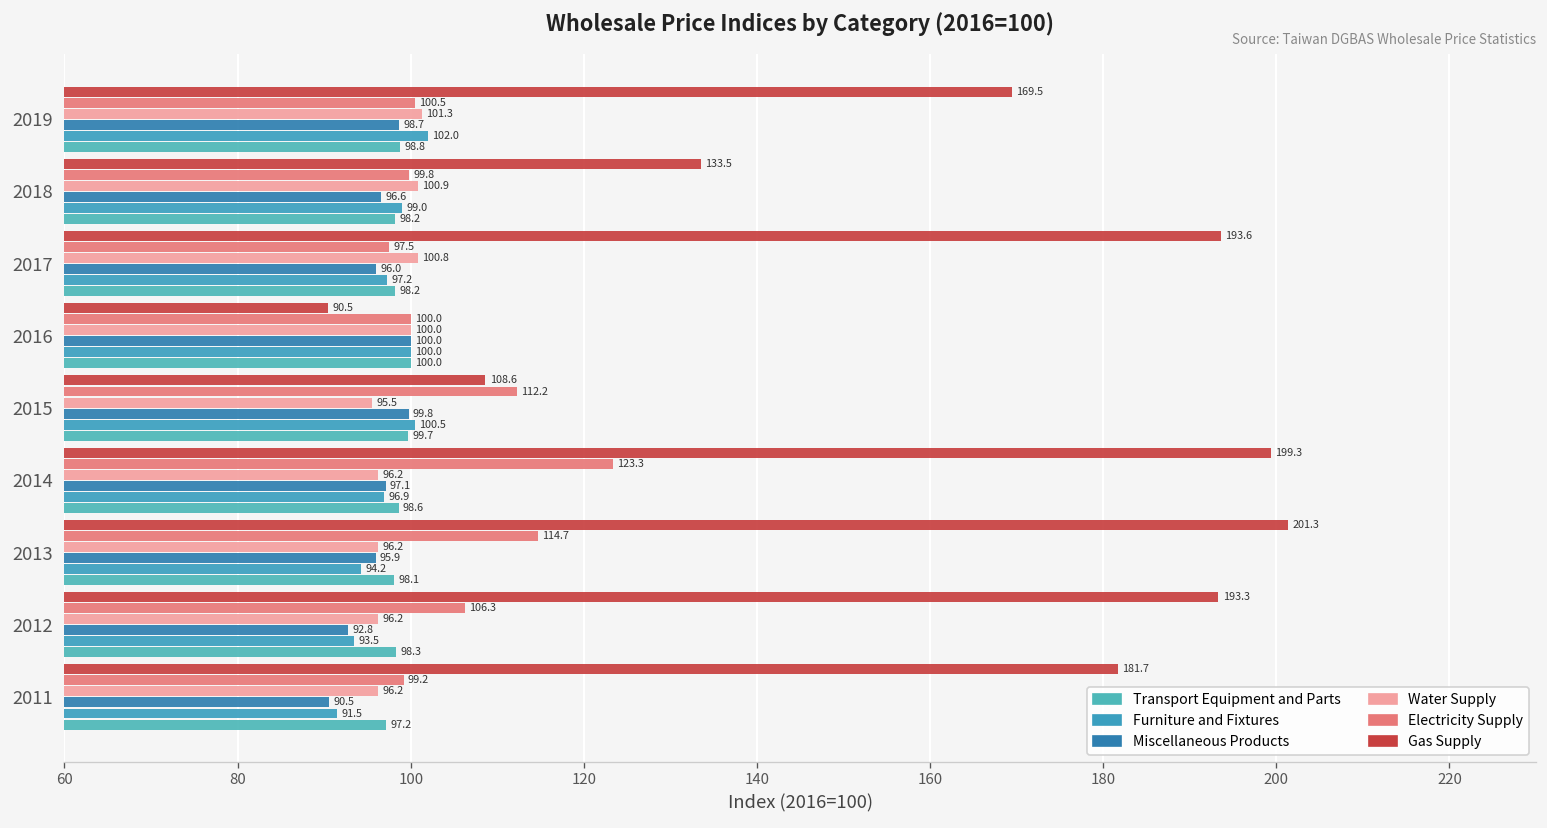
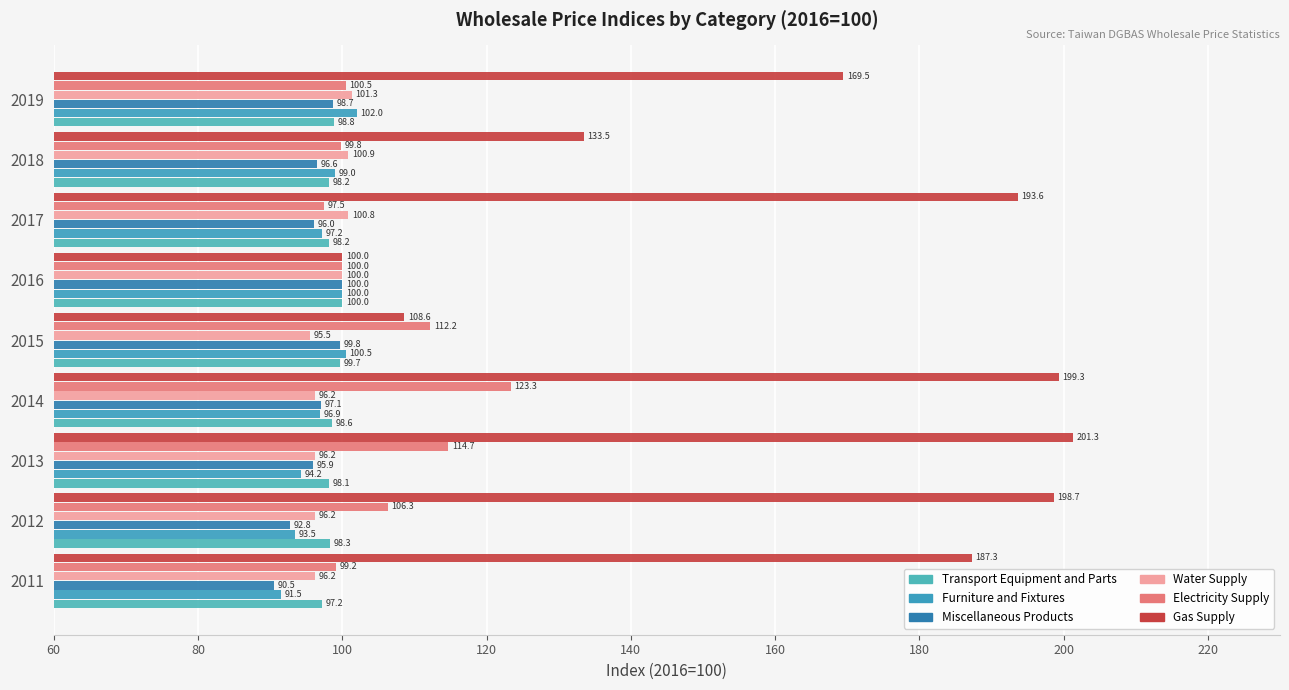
Gas Supply, 2016: 90.5 -> 100.0
Gas Supply, 2012: 193.3 -> 198.7
Gas Supply, 2011: 181.7 -> 187.3
